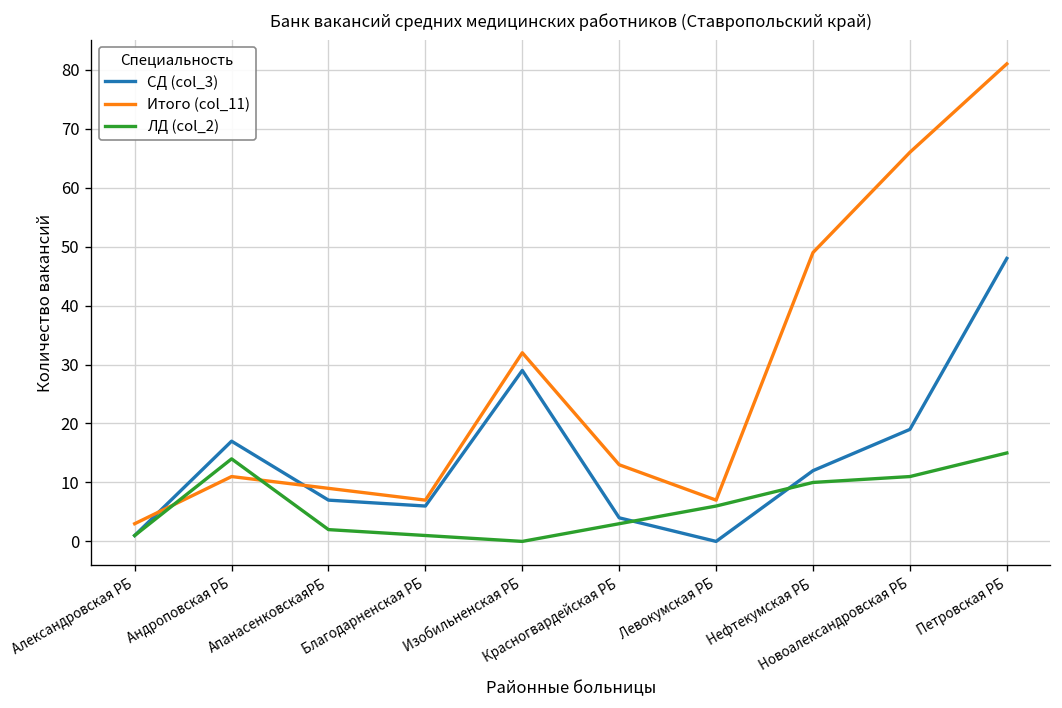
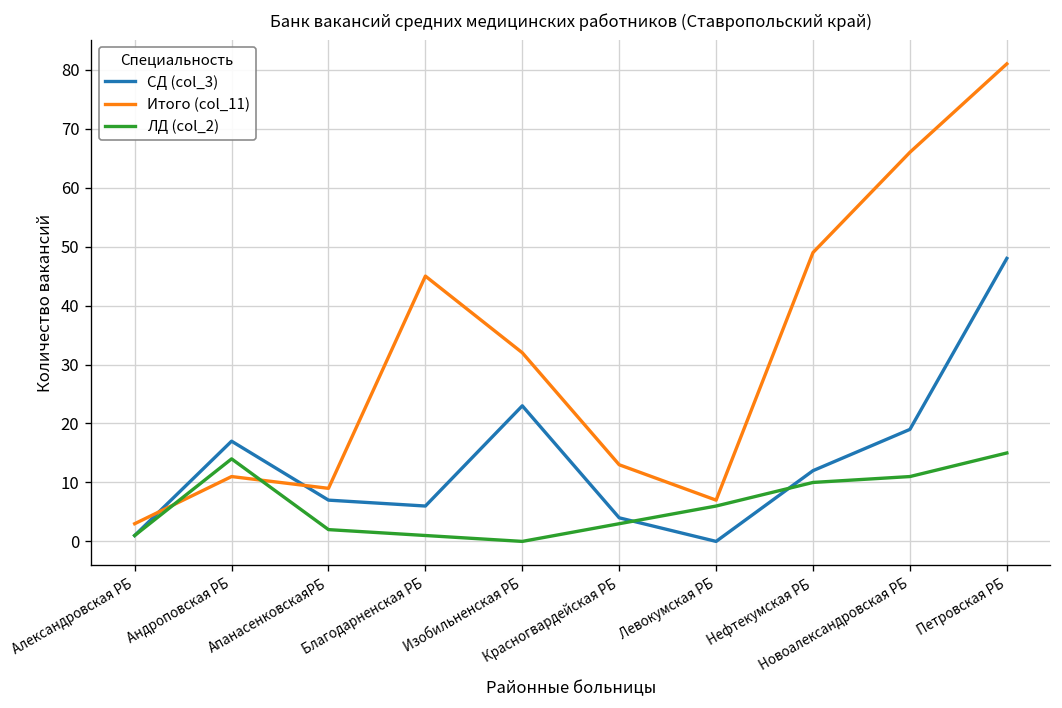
Итого (col_11), Благодарненская РБ: 7 -> 45
СД (col_3), Изобильненская РБ: 29 -> 23
